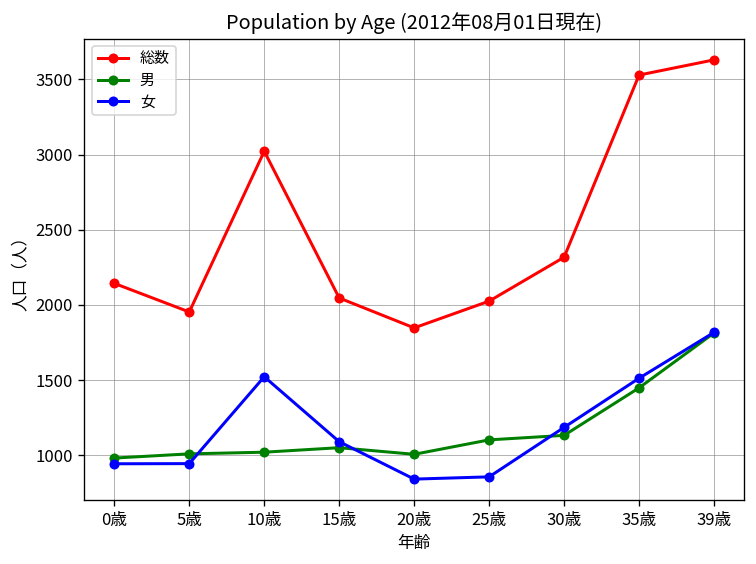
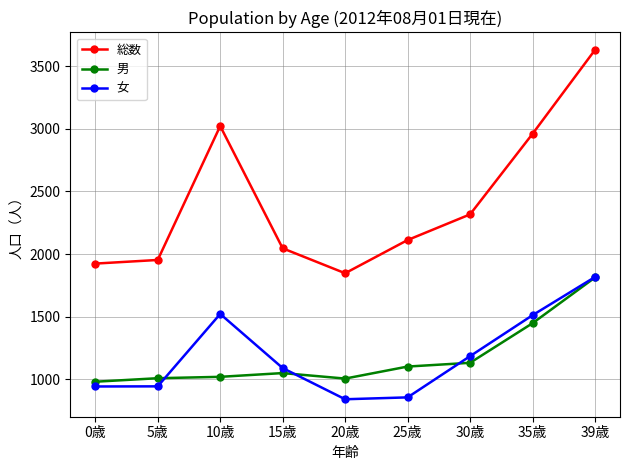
総数, 0歳: 2140 -> 1920
総数, 25歳: 2030 -> 2110
総数, 35歳: 3530 -> 2960
